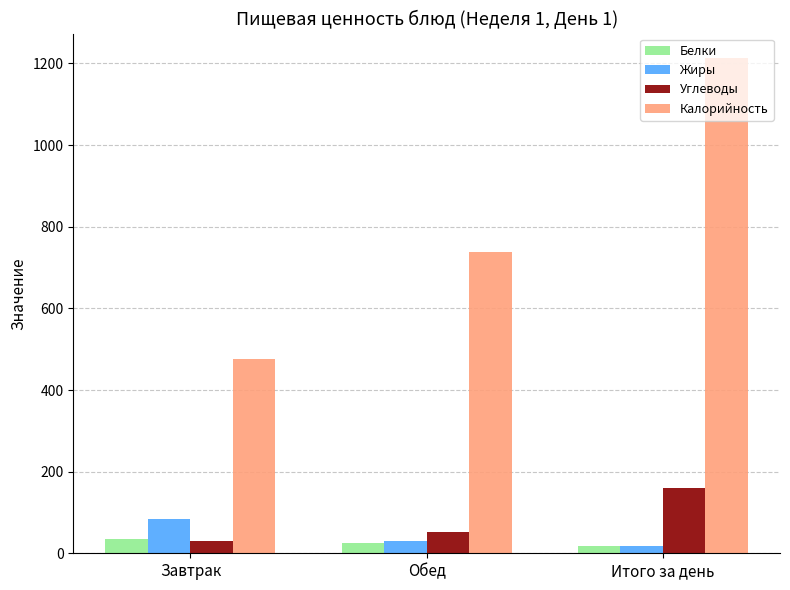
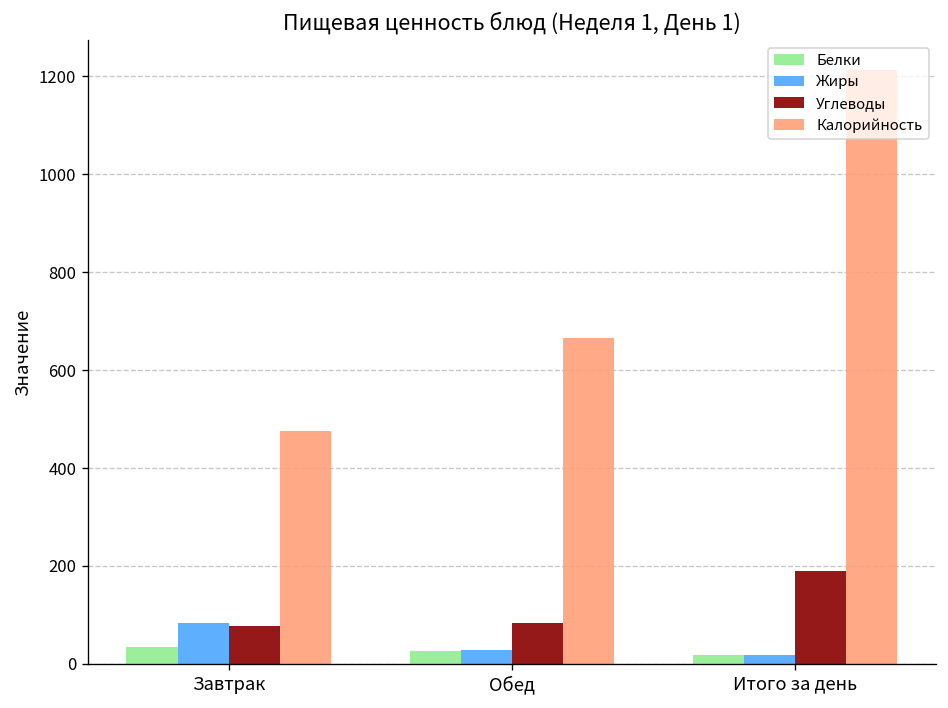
Углеводы, Завтрак: 30 -> 80
Углеводы, Обед: 50 -> 80
Калорийность, Обед: 740 -> 660
Углеводы, Итого за день: 160 -> 190
